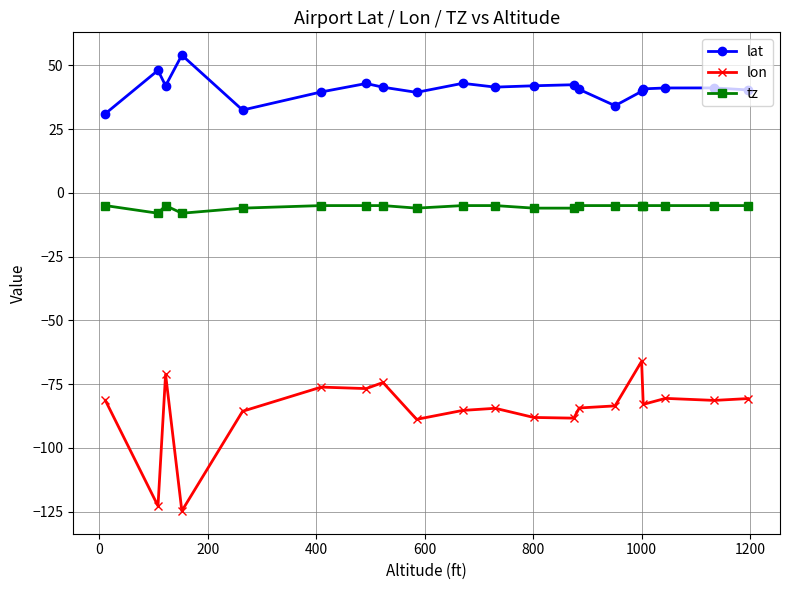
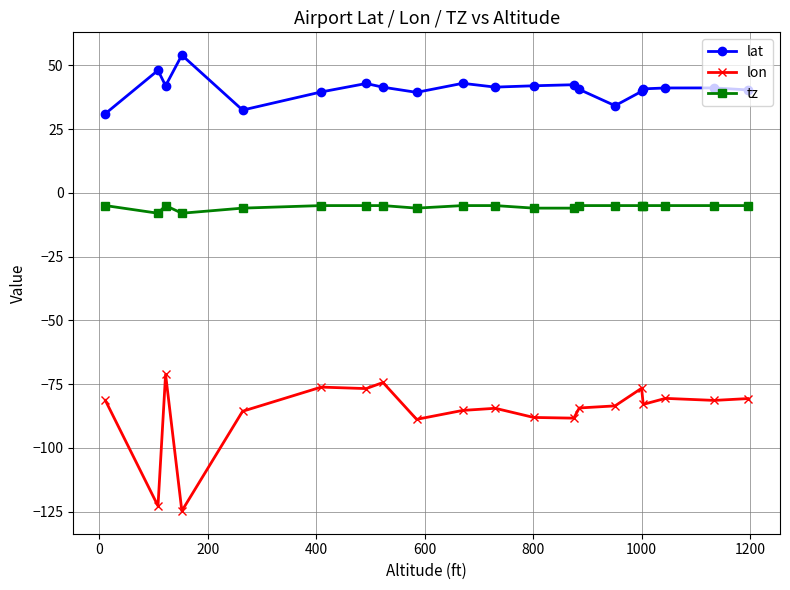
lon, 1000: -66 -> -77
